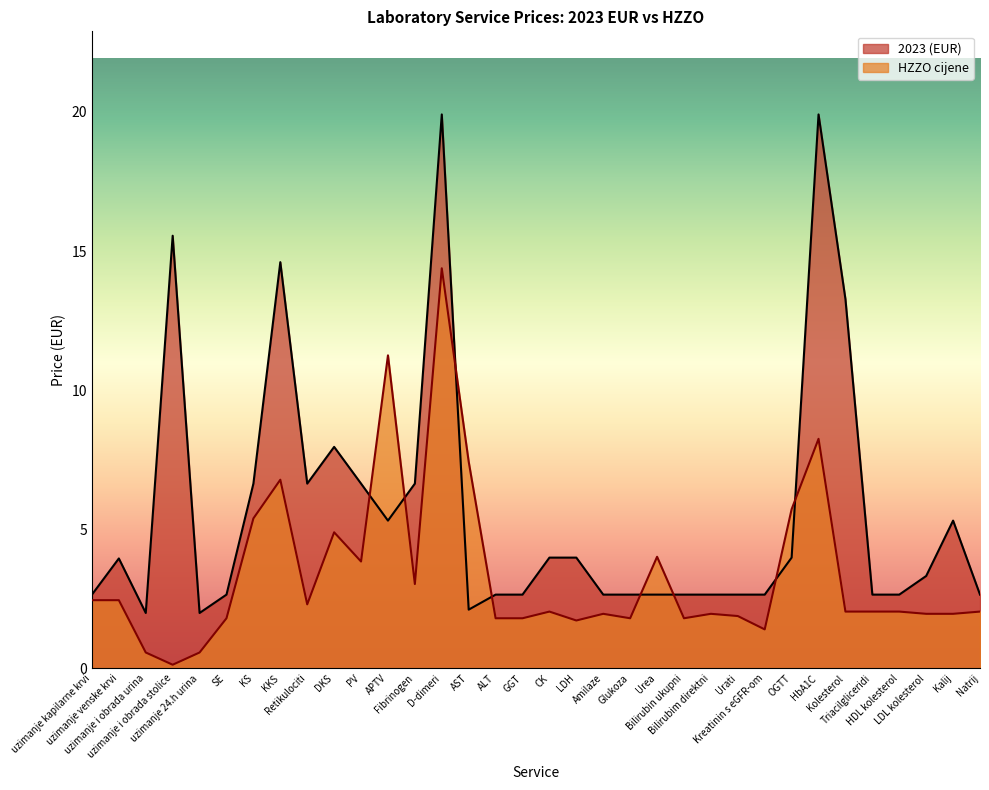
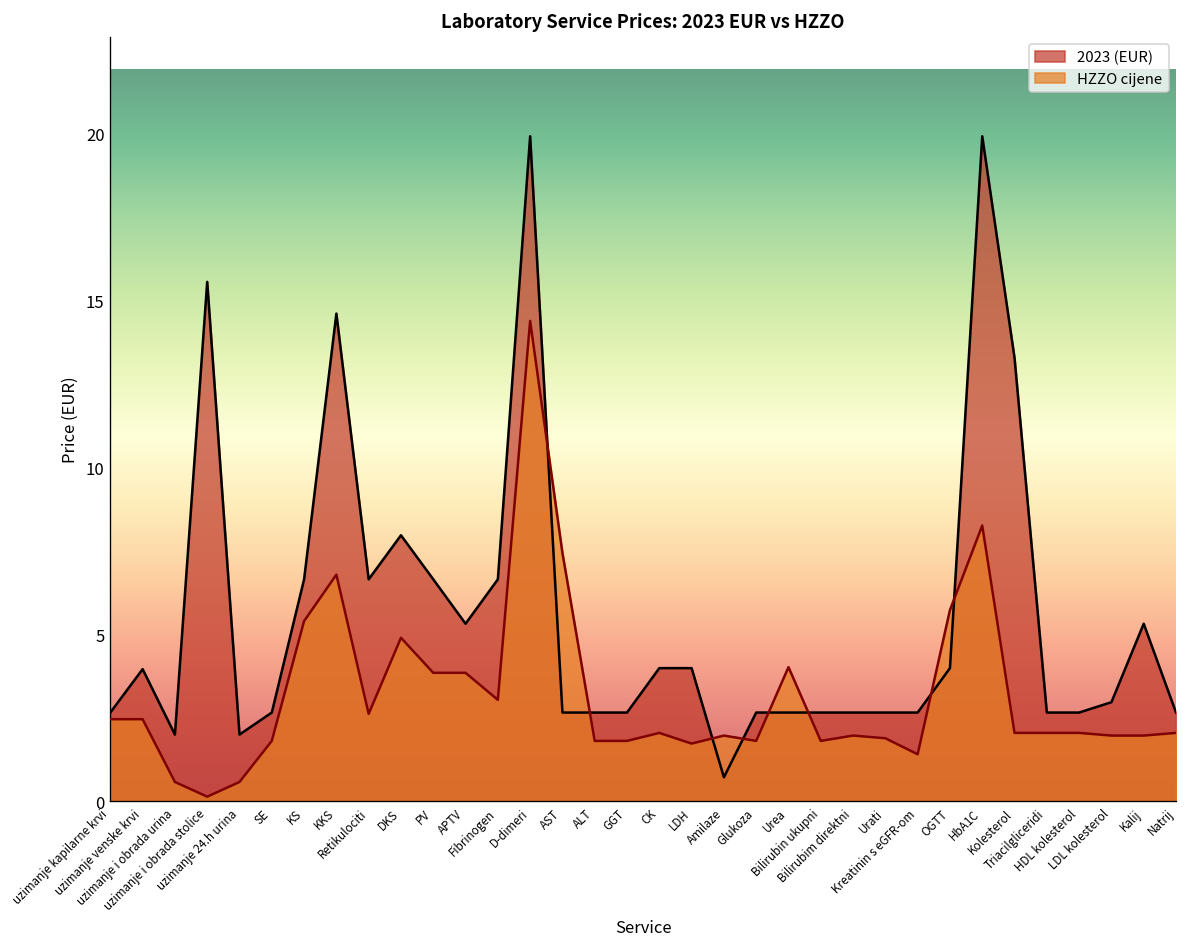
HZZO cijene, Retikulociti: 2.3 -> 2.6
HZZO cijene, APTV: 11.3 -> 3.8
2023 (EUR), AST: 2.1 -> 2.7
2023 (EUR), Amilaze: 2.7 -> 0.7
2023 (EUR), LDL kolesterol: 3.3 -> 3.0
